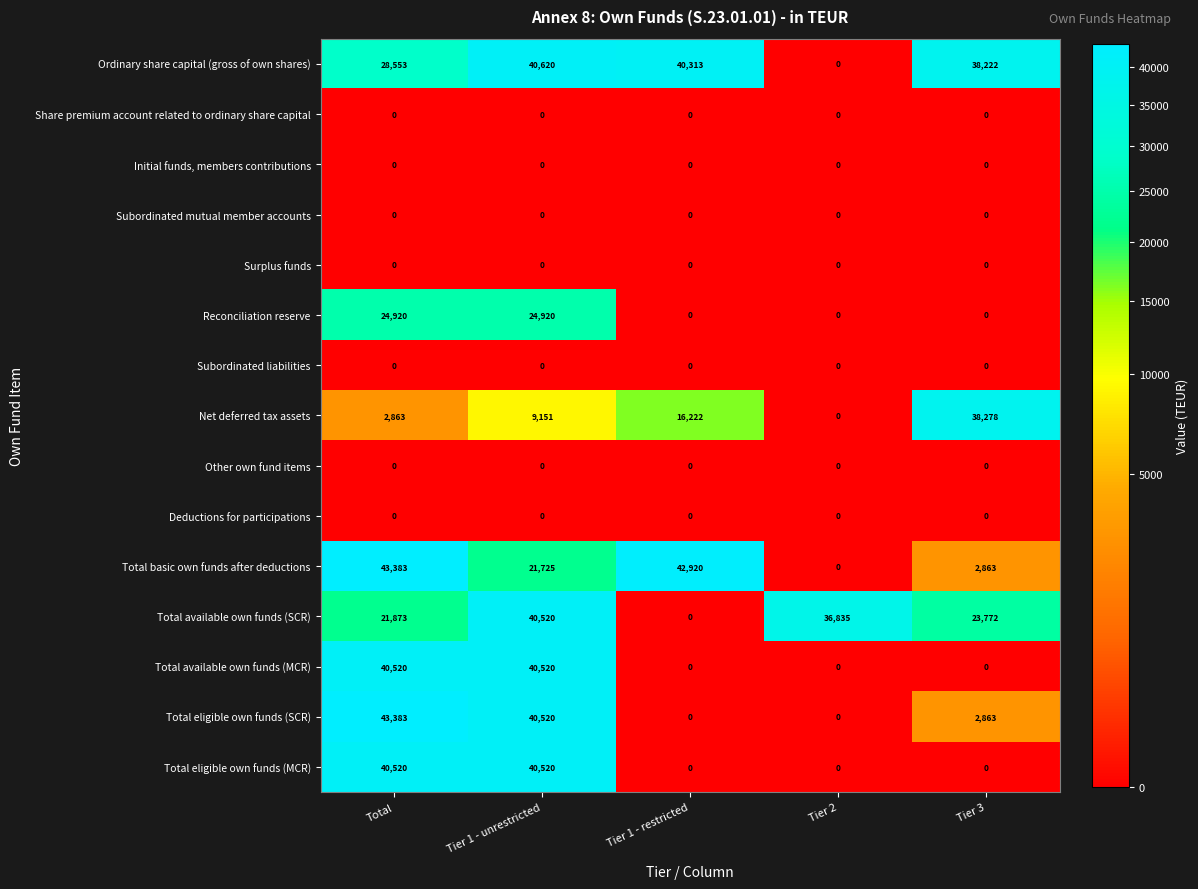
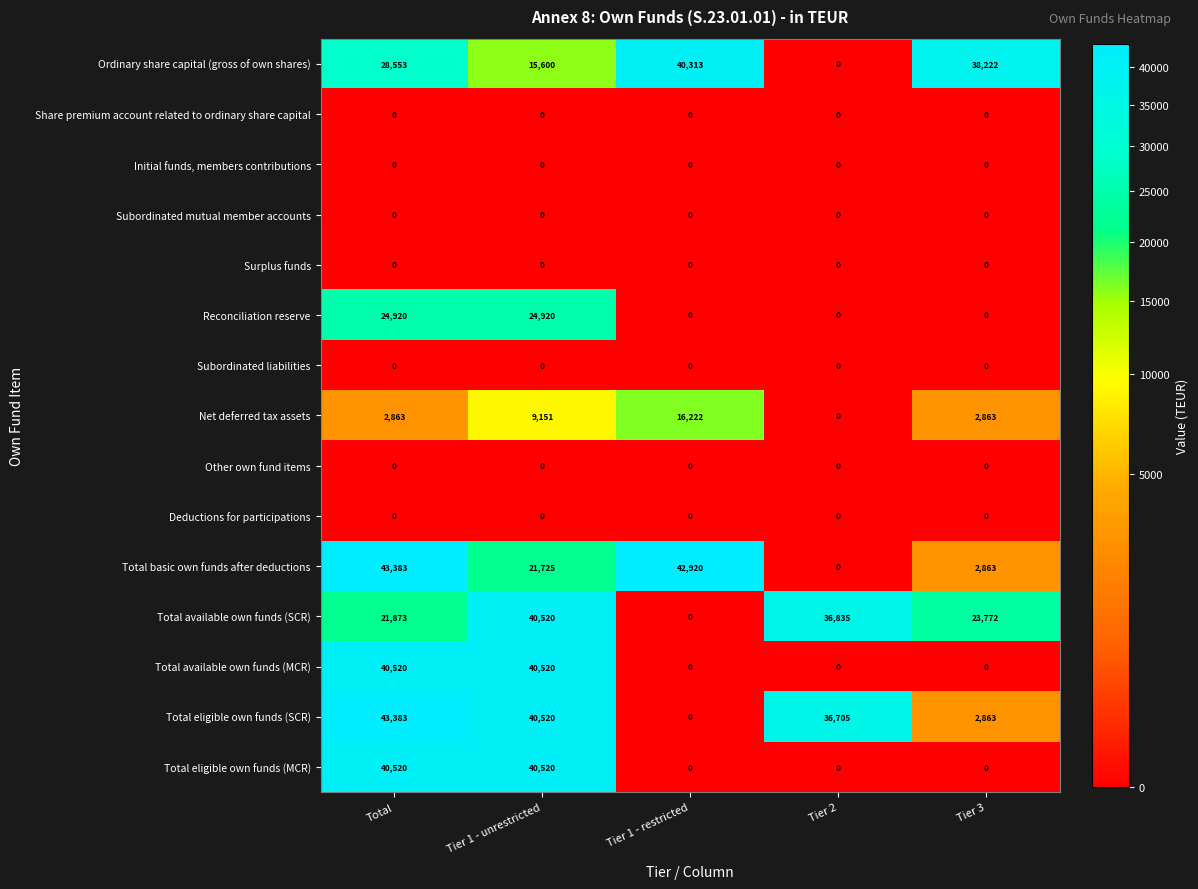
Ordinary share capital (gross of own shares), Tier 1 - unrestricted: 40,620 -> 15,600
Net deferred tax assets, Tier 3: 38,278 -> 2,863
Total eligible own funds (SCR), Tier 2: 0 -> 36,705
